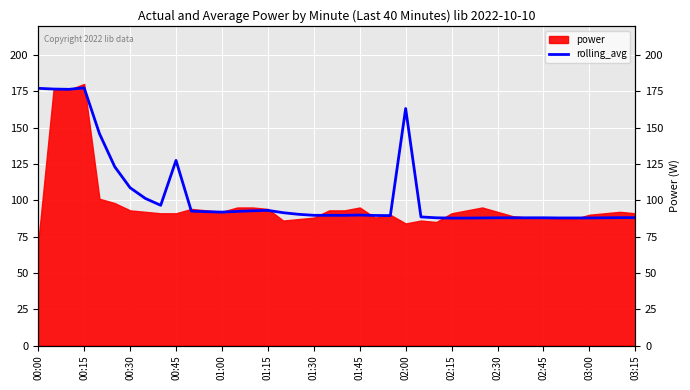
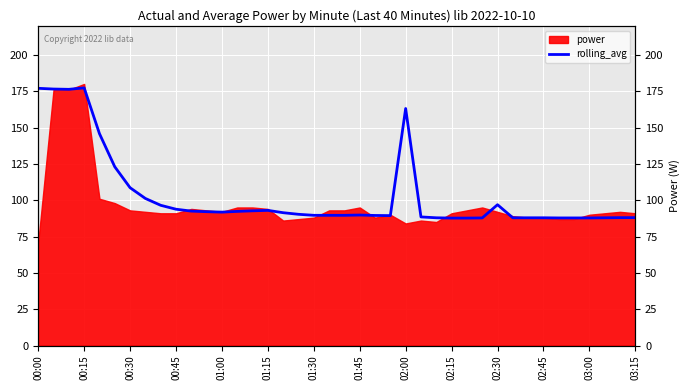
rolling_avg, 00:45: 127 -> 94
rolling_avg, 02:30: 88 -> 97
